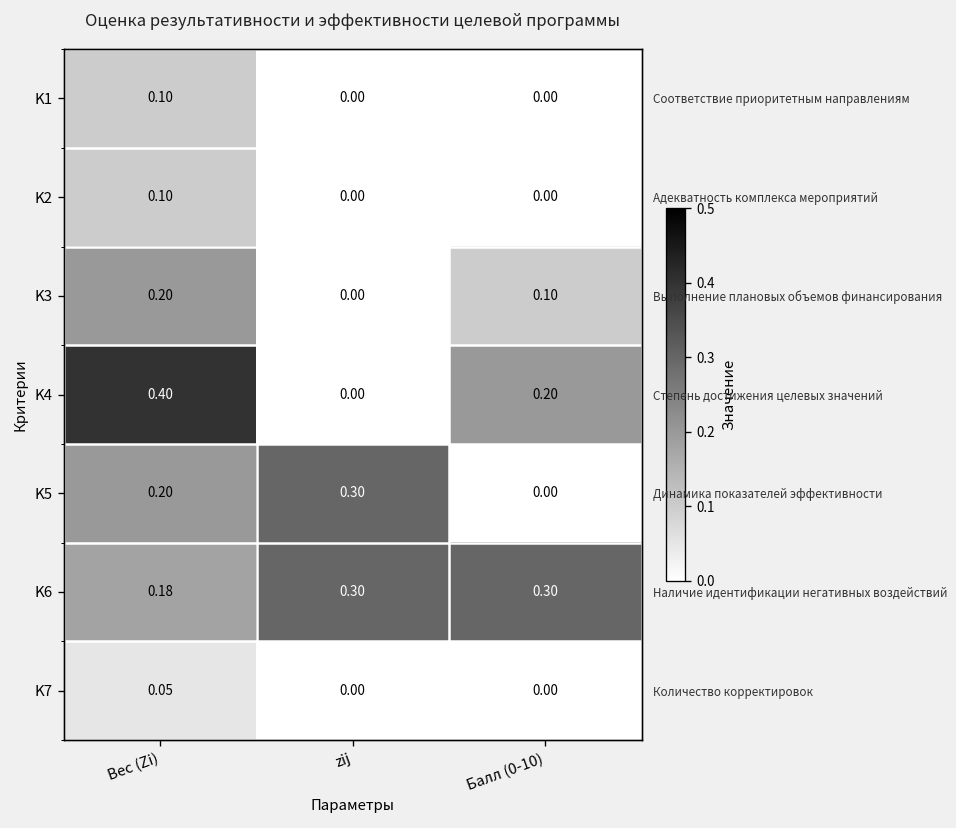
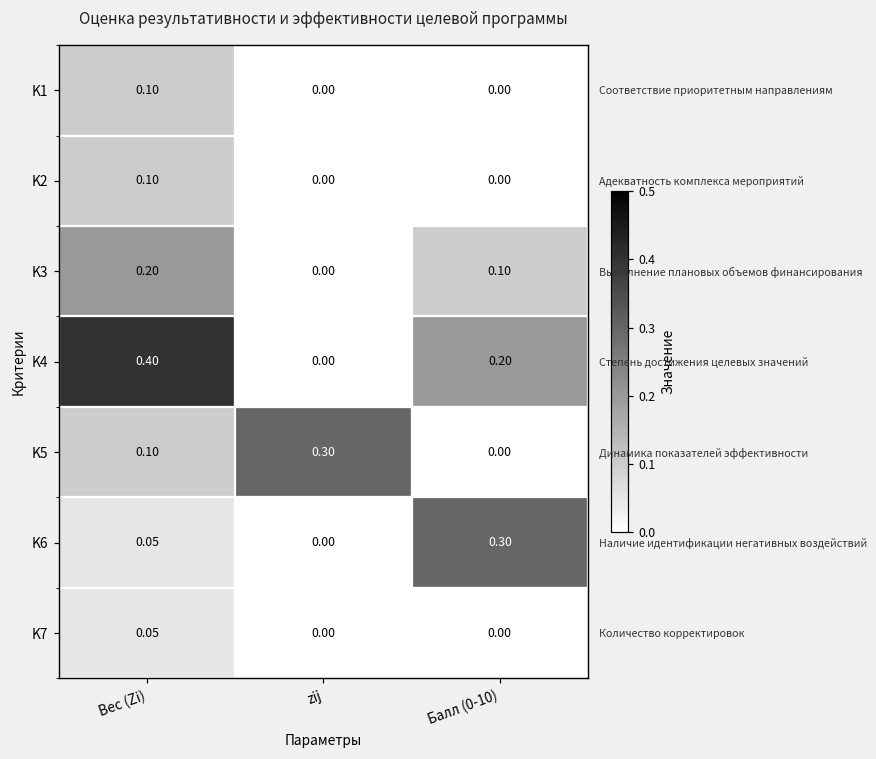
K5, Вес (Zi): 0.20 -> 0.10
K6, Вес (Zi): 0.18 -> 0.05
K6, zij: 0.30 -> 0.00
